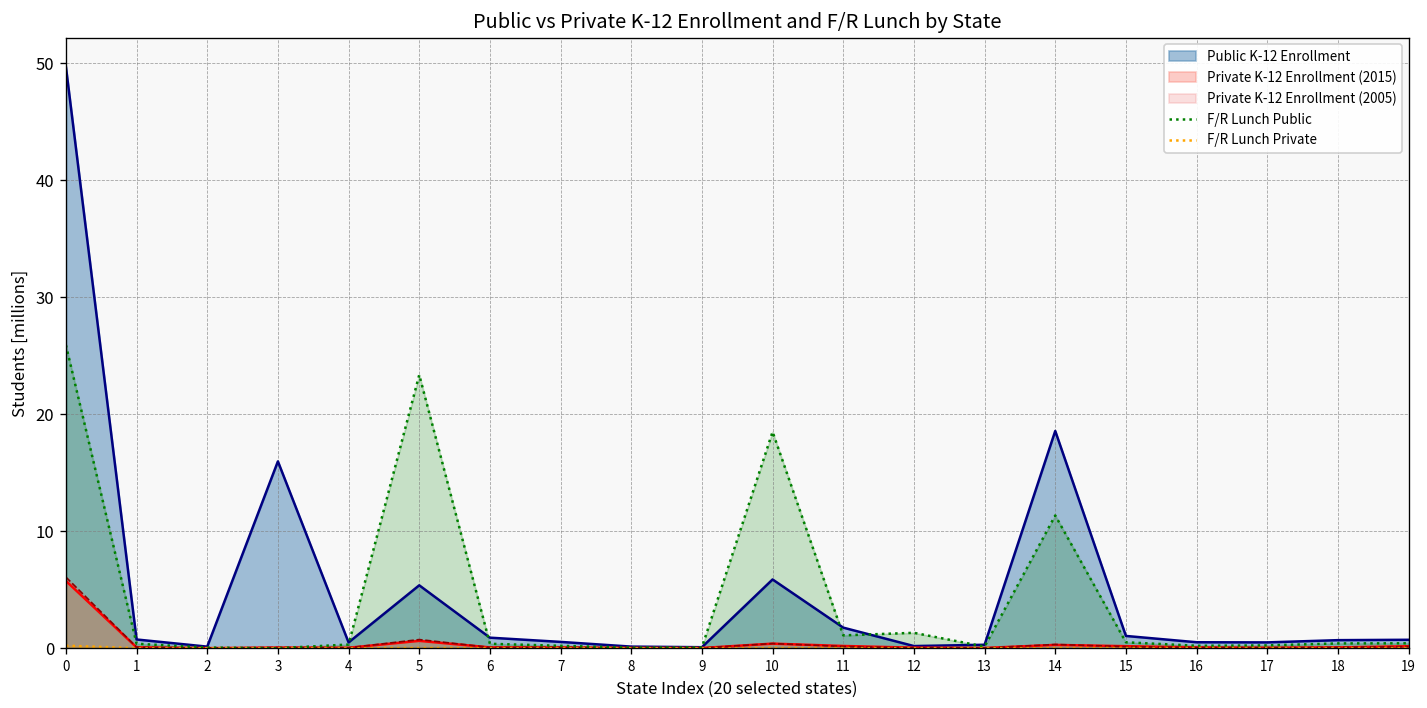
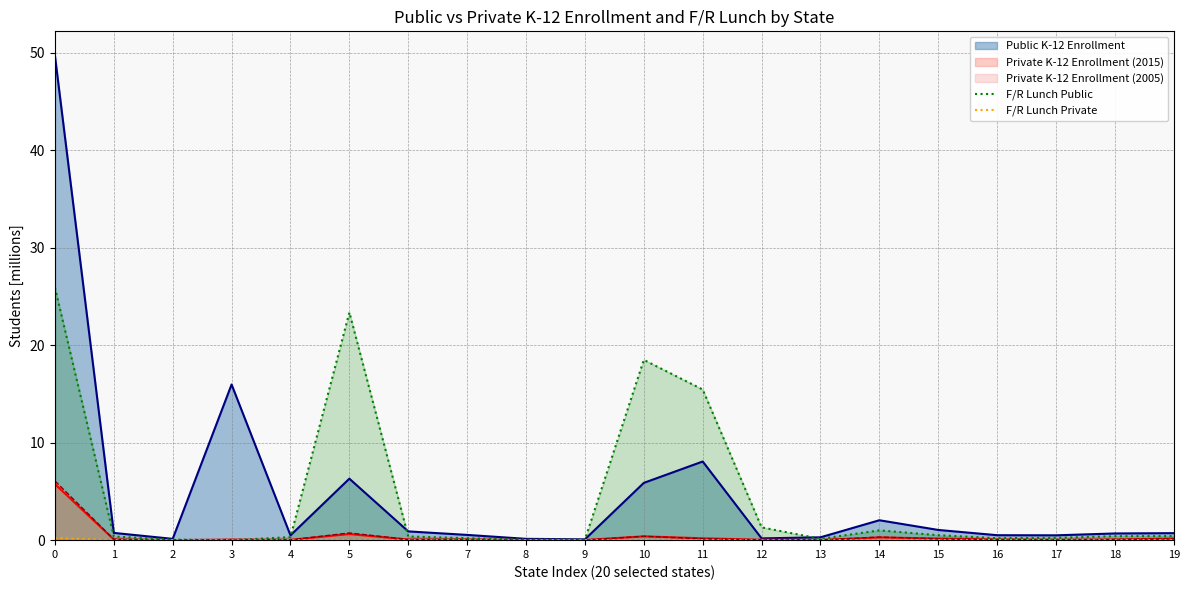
Public K-12 Enrollment, 5: 5 -> 6
Public K-12 Enrollment, 11: 2 -> 8
F/R Lunch Public, 11: 1 -> 15
Public K-12 Enrollment, 14: 19 -> 2
F/R Lunch Public, 14: 11 -> 1
